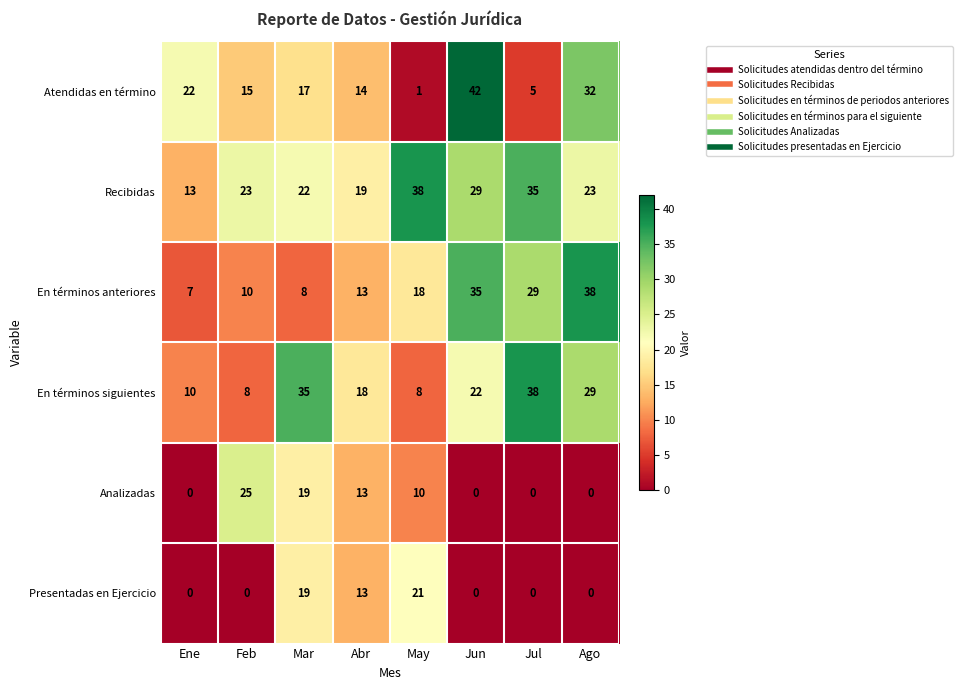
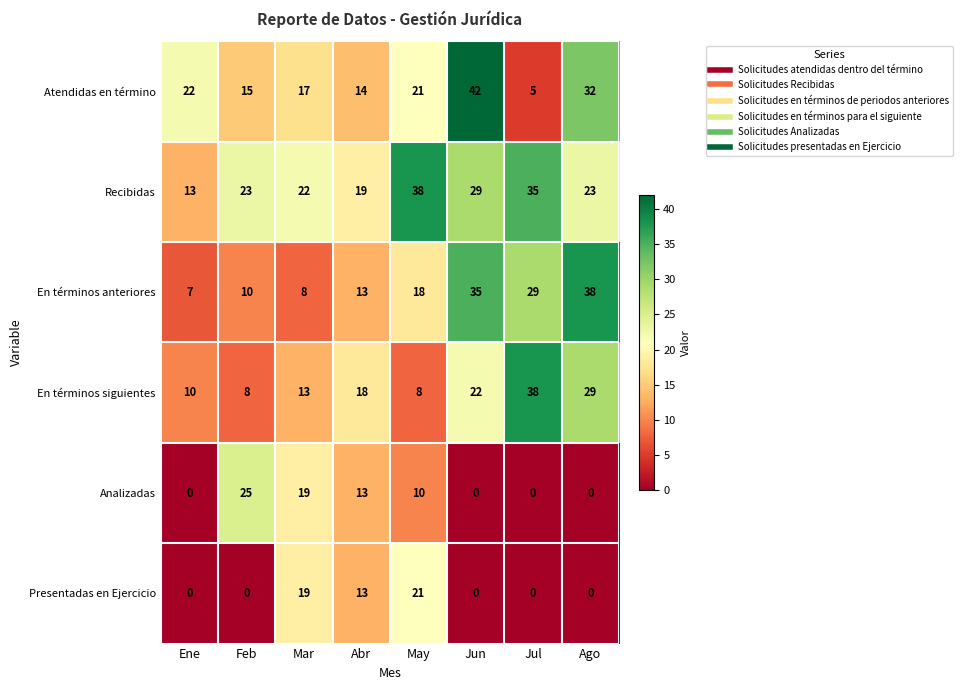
Atendidas en término, May: 1 -> 21
En términos siguientes, Mar: 35 -> 13
